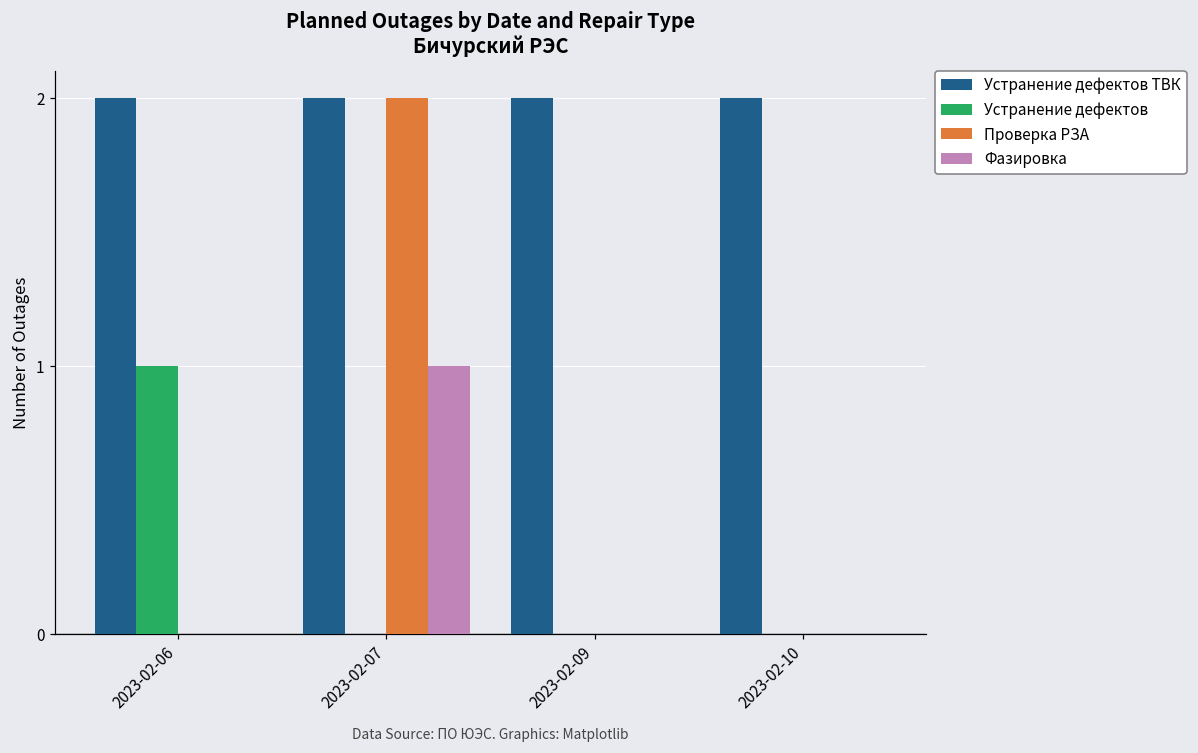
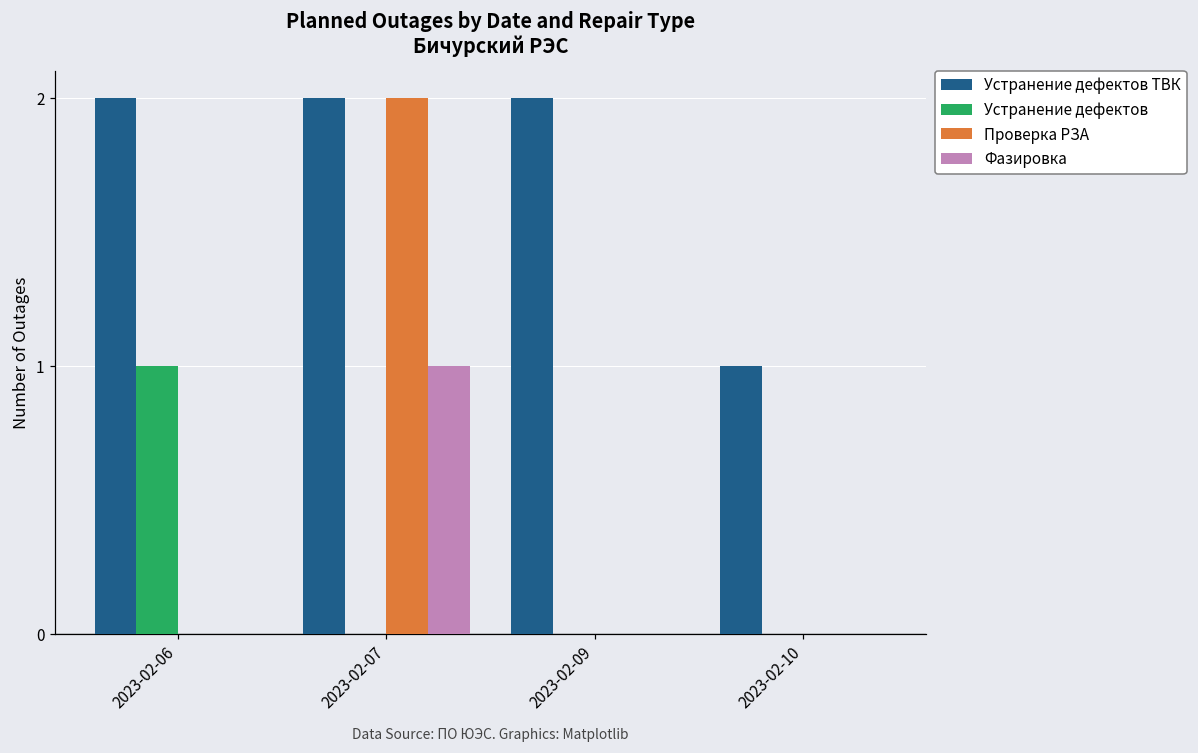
Устранение дефектов ТВК, 2023-02-10: 2 -> 1
